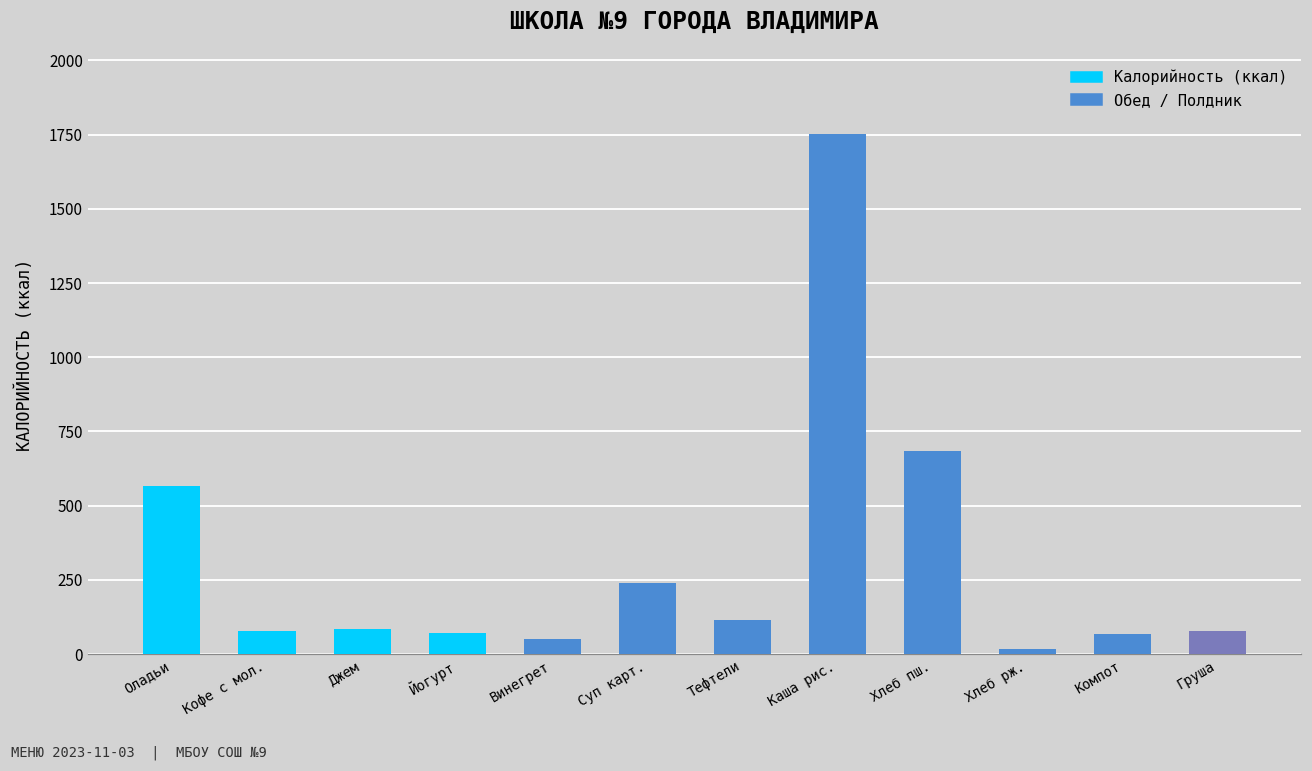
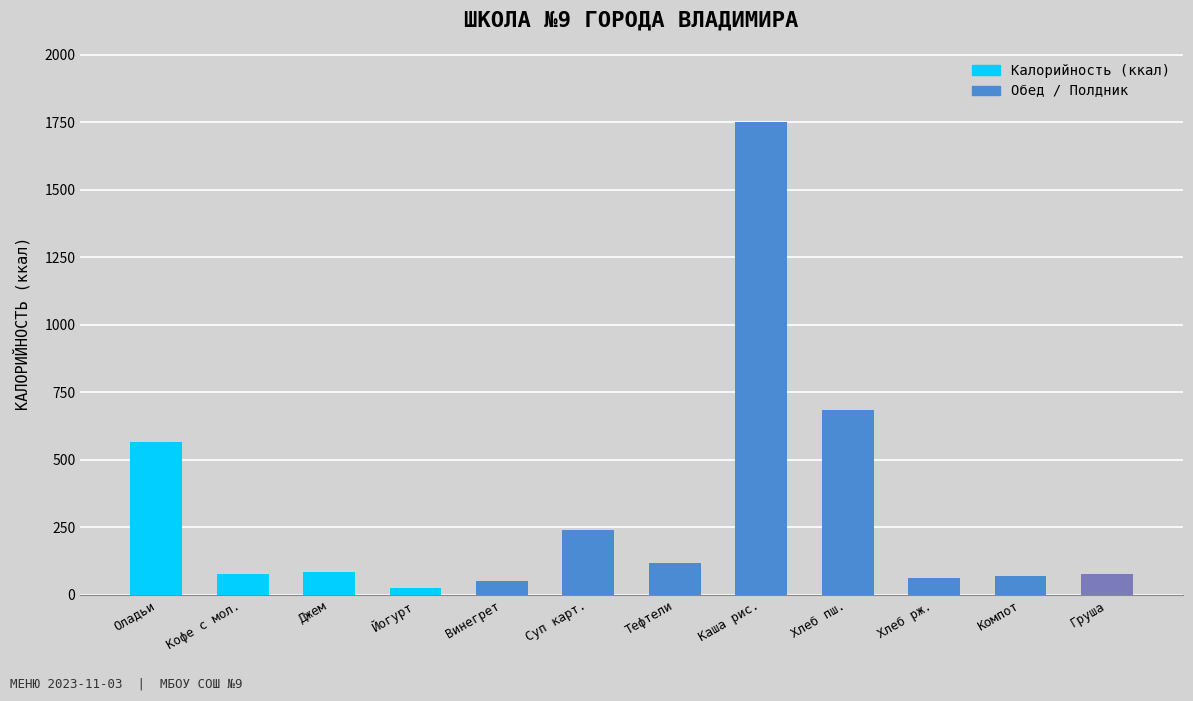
Йогурт: 70 -> 30
Хлеб рж.: 20 -> 60
